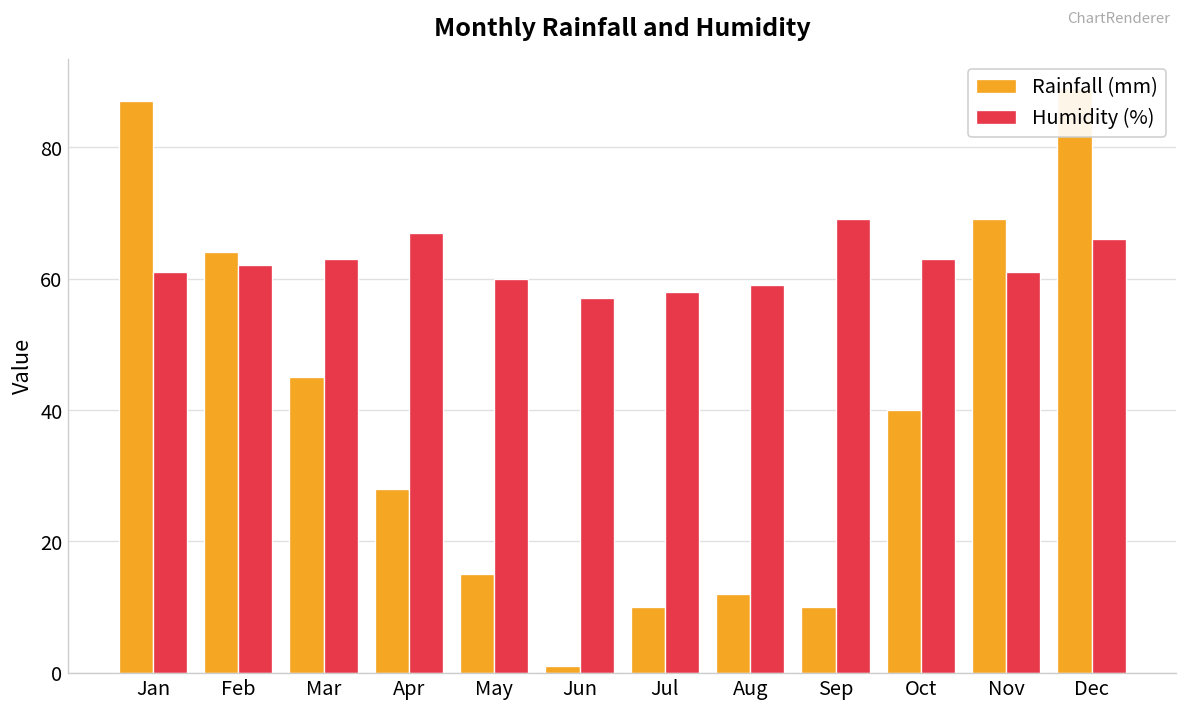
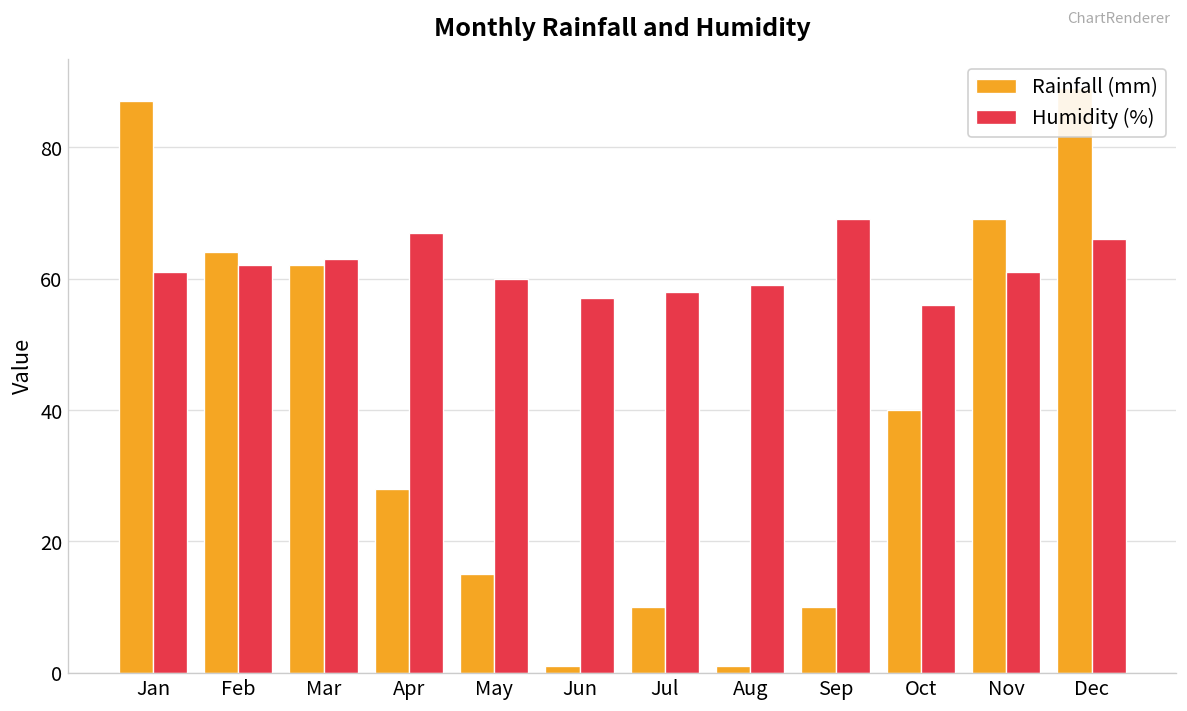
Rainfall (mm), Mar: 45 -> 62
Rainfall (mm), Aug: 12 -> 1
Humidity (%), Oct: 63 -> 56
